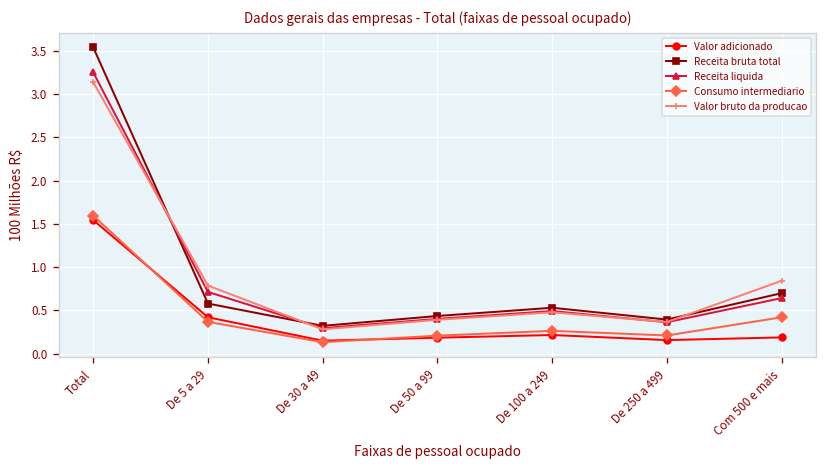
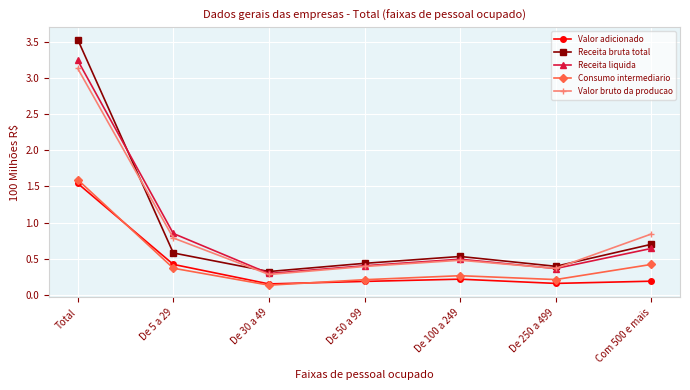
Receita liquida, De 5 a 29: 0.7 -> 0.8
